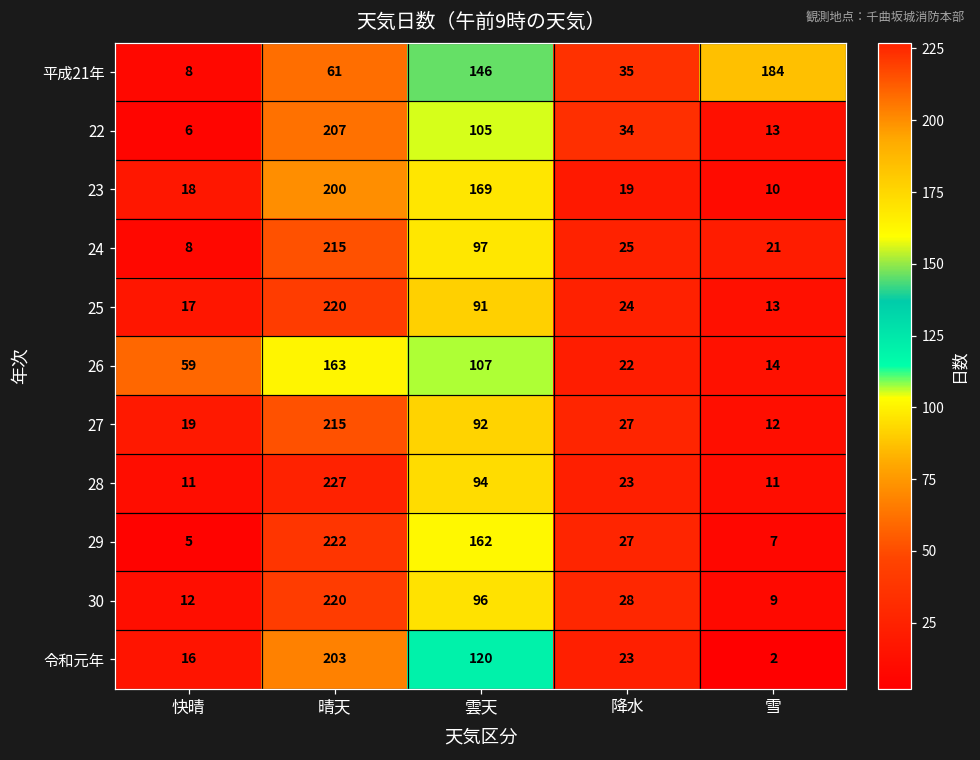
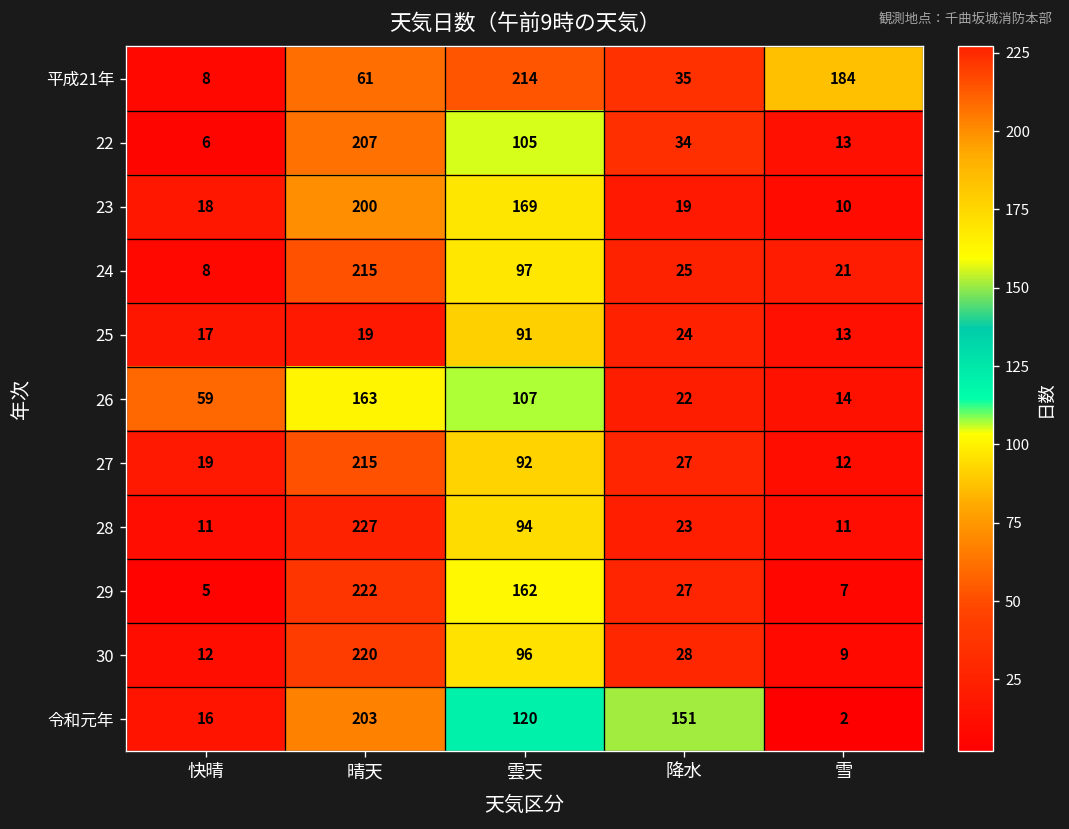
平成21年, 雲天: 146 -> 214
25, 晴天: 220 -> 19
令和元年, 降水: 23 -> 151
